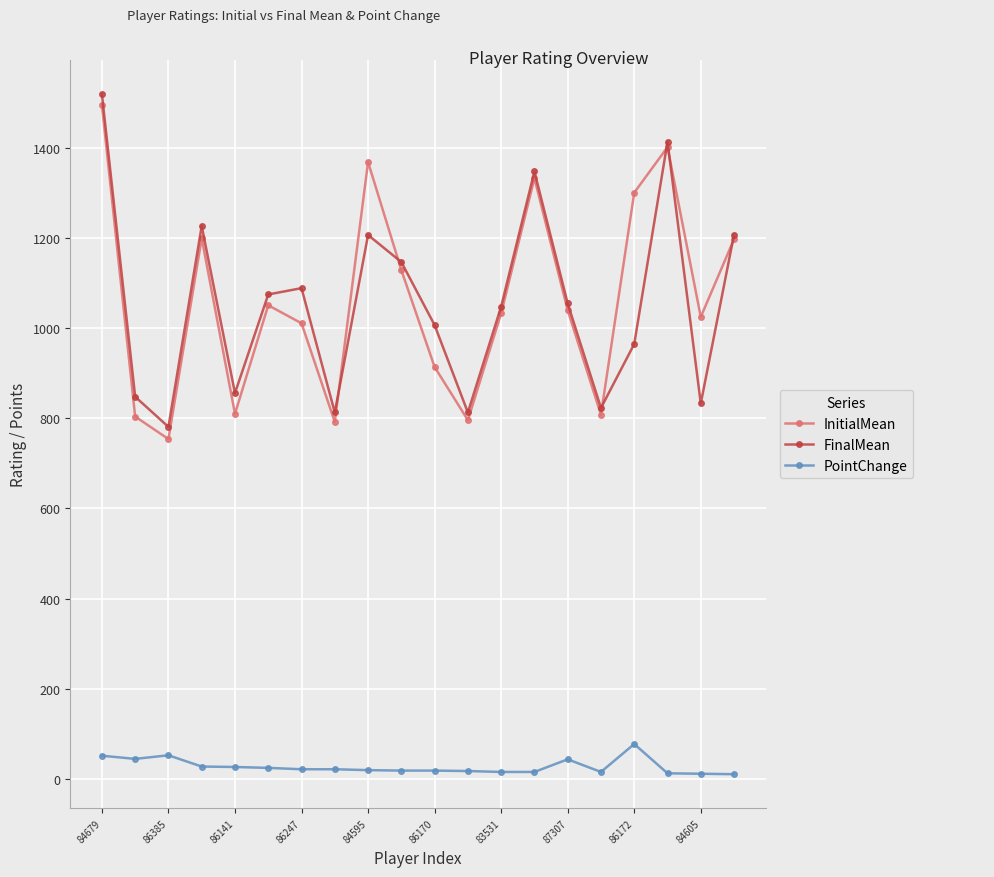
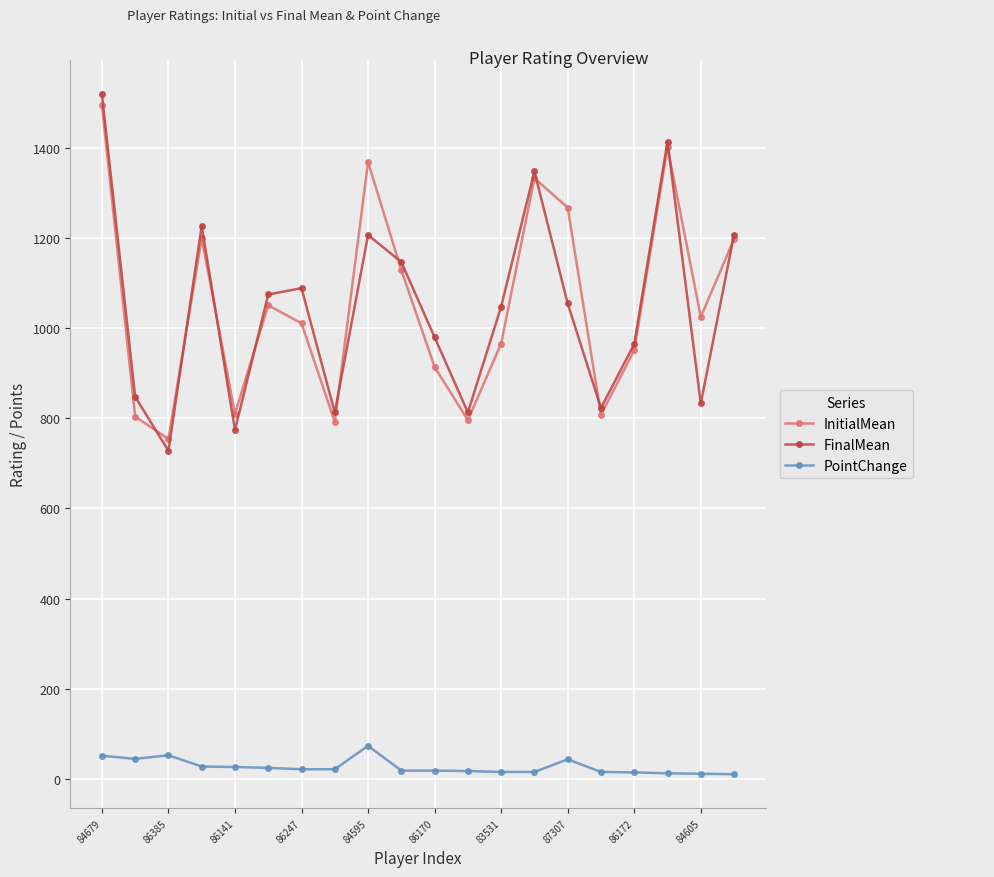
FinalMean, 86385: 780 -> 730
FinalMean, 86141: 860 -> 770
PointChange, 84595: 20 -> 70
FinalMean, 86170: 1010 -> 980
InitialMean, 83531: 1030 -> 970
InitialMean, 87307: 1040 -> 1270
InitialMean, 86172: 1300 -> 950
PointChange, 86172: 80 -> 10
